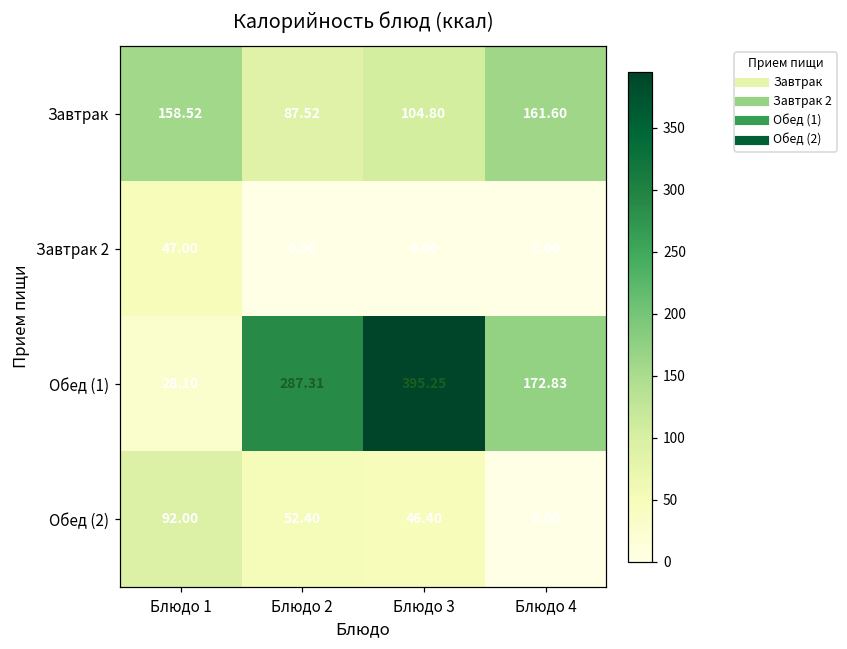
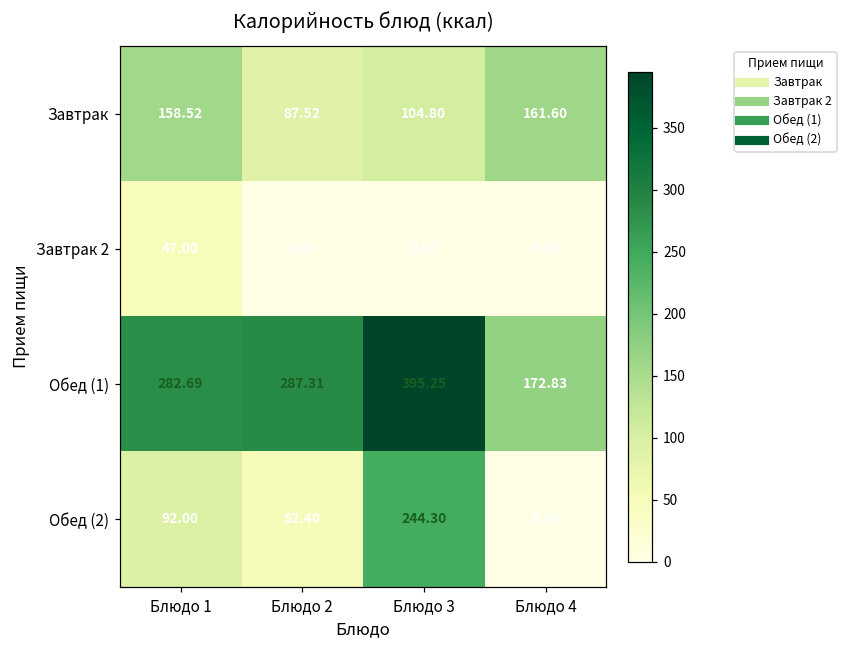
Обед (1), Блюдо 1: 28.10 -> 282.69
Обед (2), Блюдо 3: 46.40 -> 244.30
